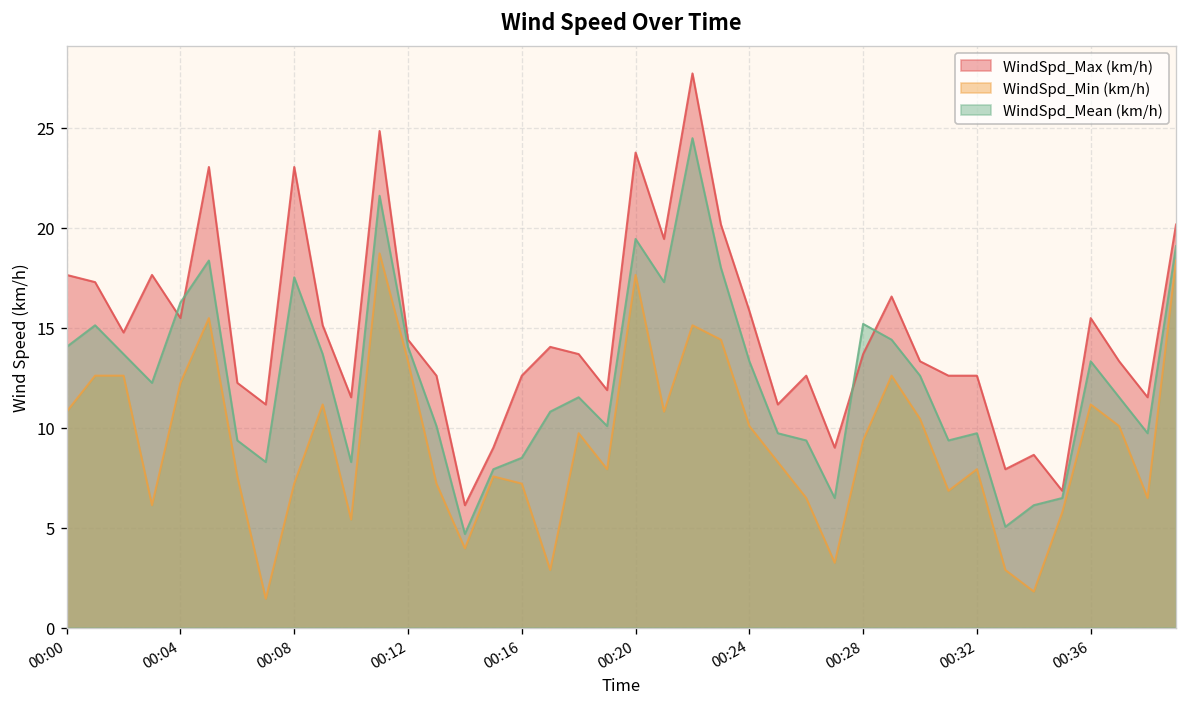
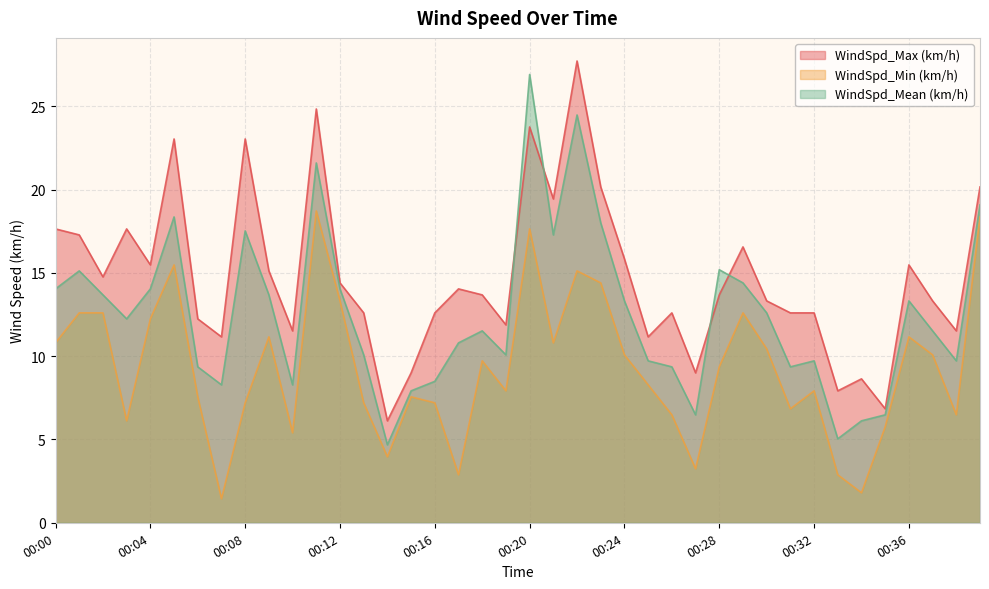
WindSpd_Mean (km/h), 00:04: 16.3 -> 14.0
WindSpd_Mean (km/h), 00:20: 19.4 -> 26.9
